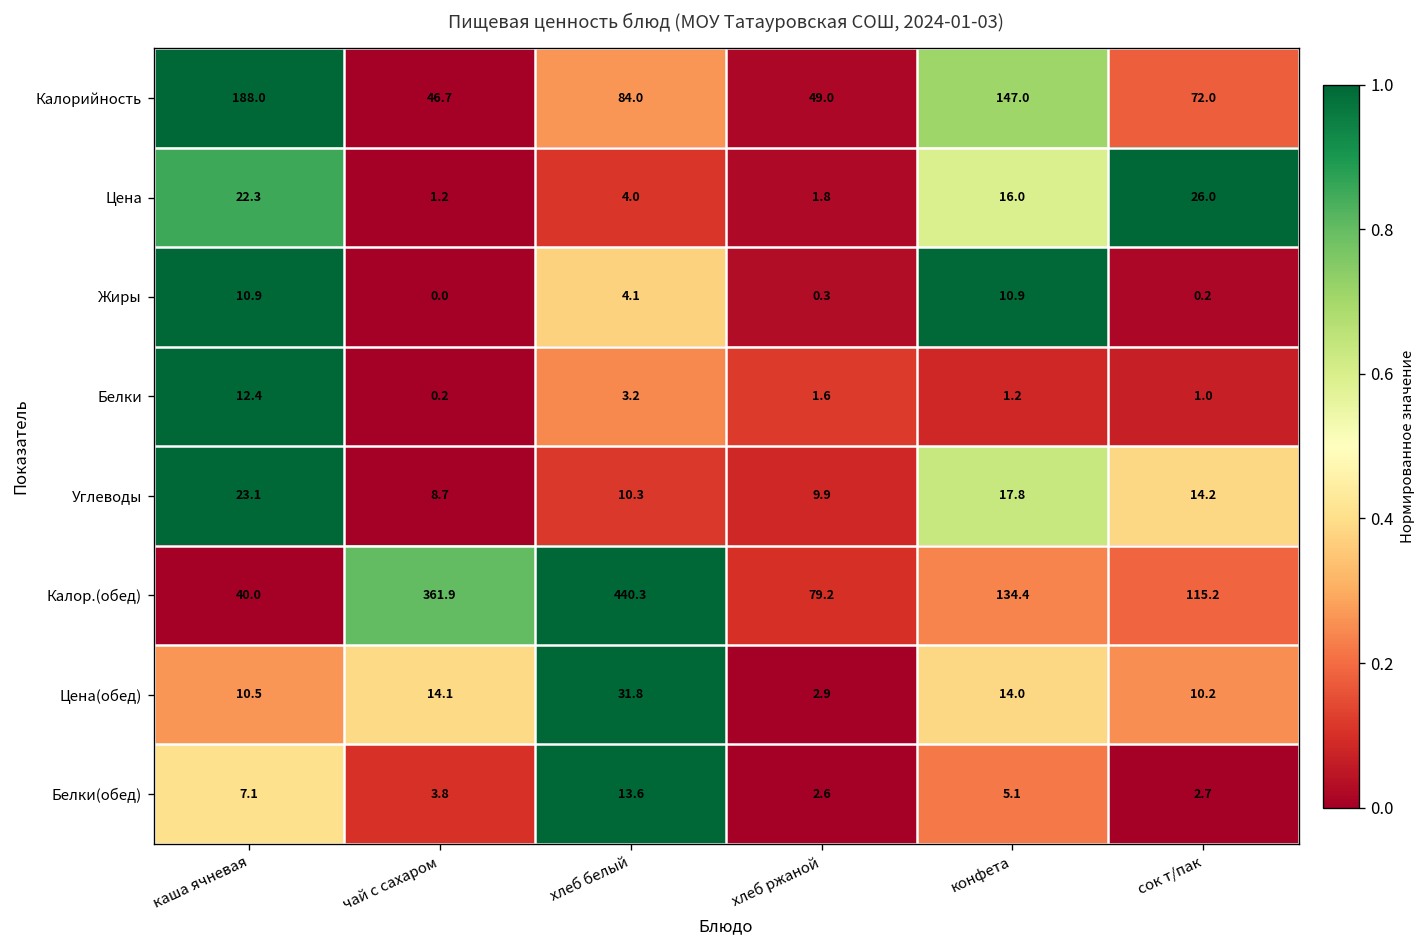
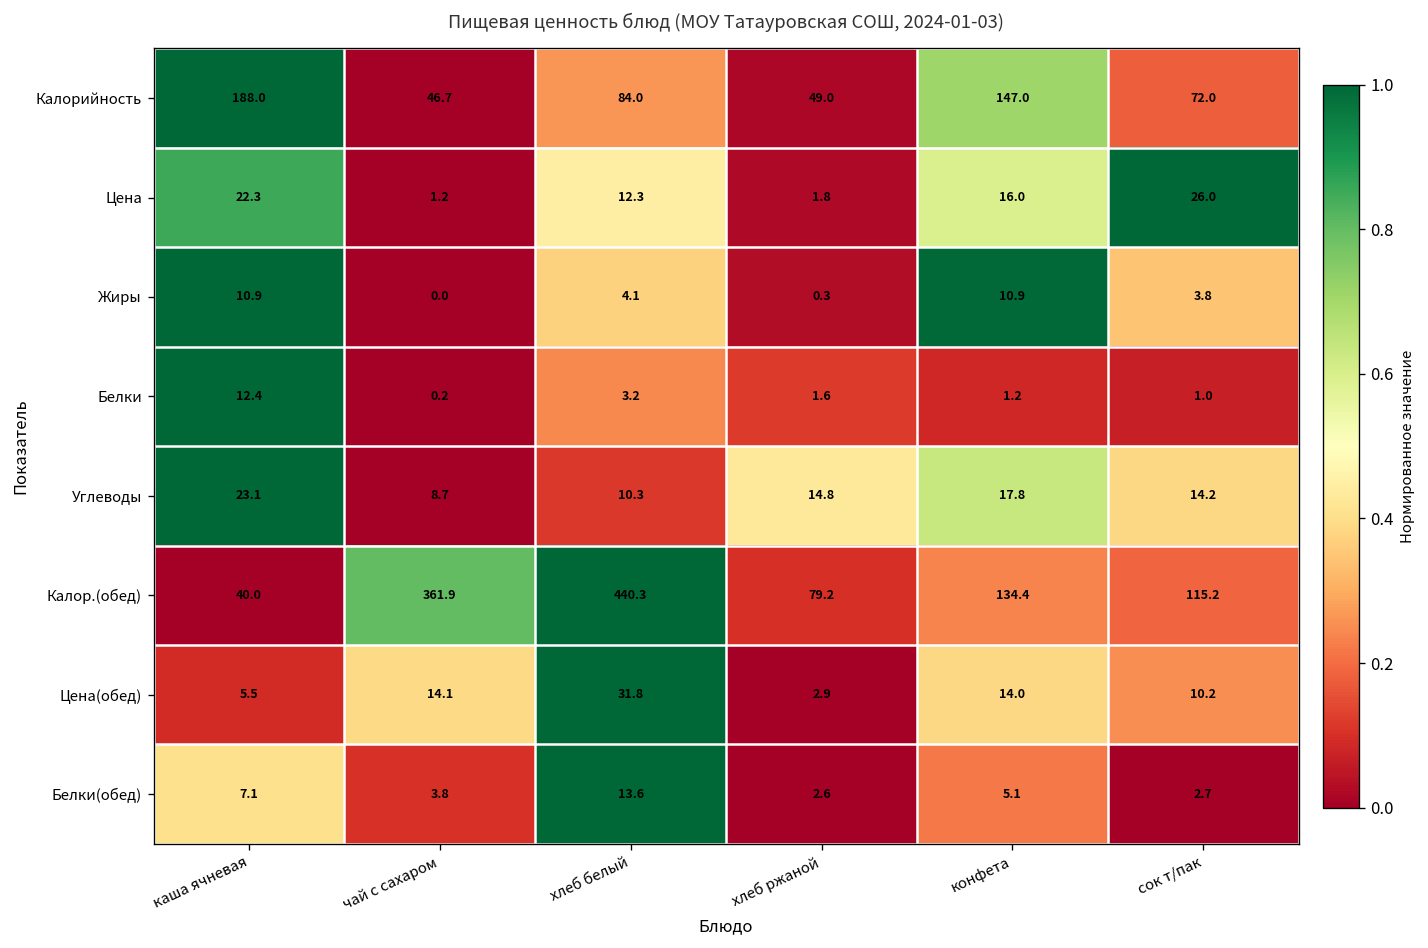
Цена, хлеб белый: 4.0 -> 12.3
Жиры, сок т/пак: 0.2 -> 3.8
Углеводы, хлеб ржаной: 9.9 -> 14.8
Цена(обед), каша ячневая: 10.5 -> 5.5
